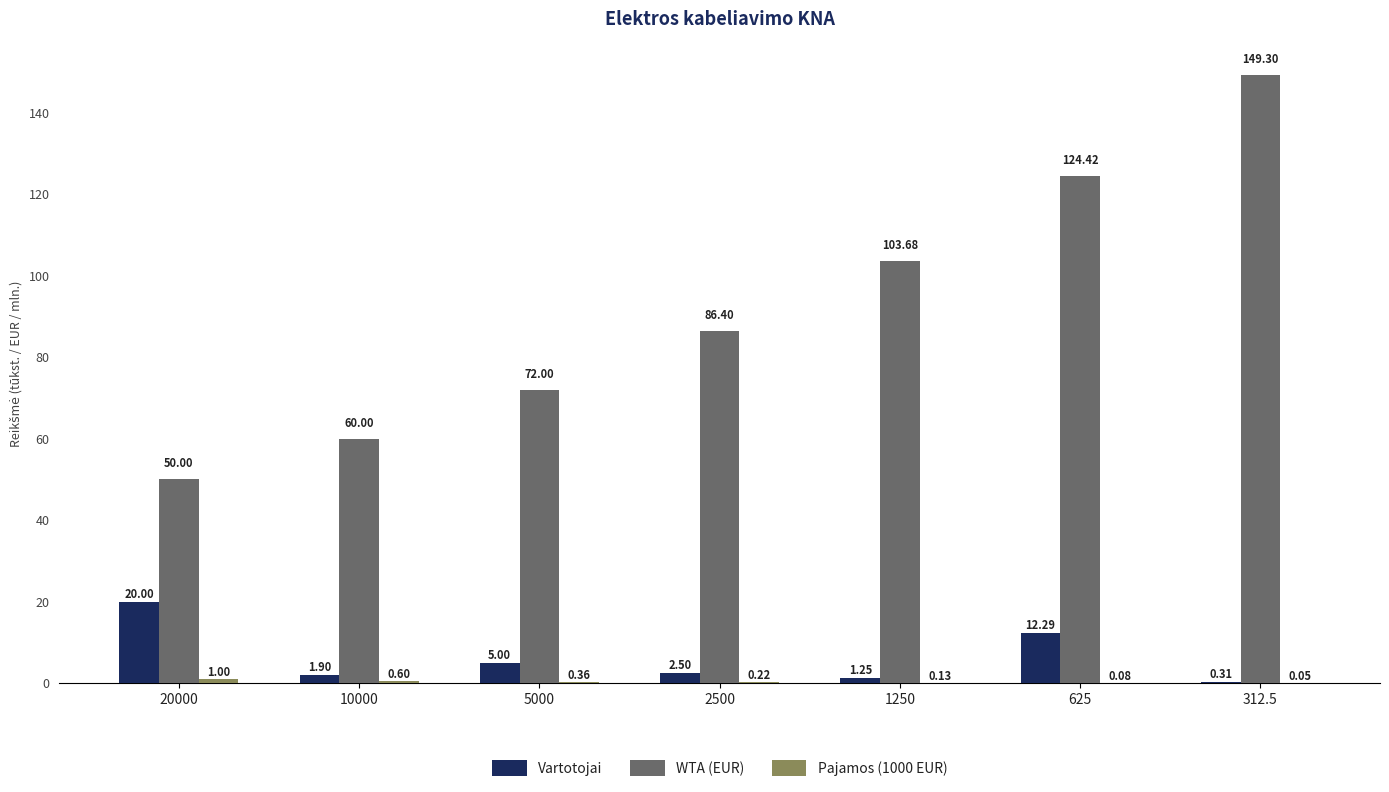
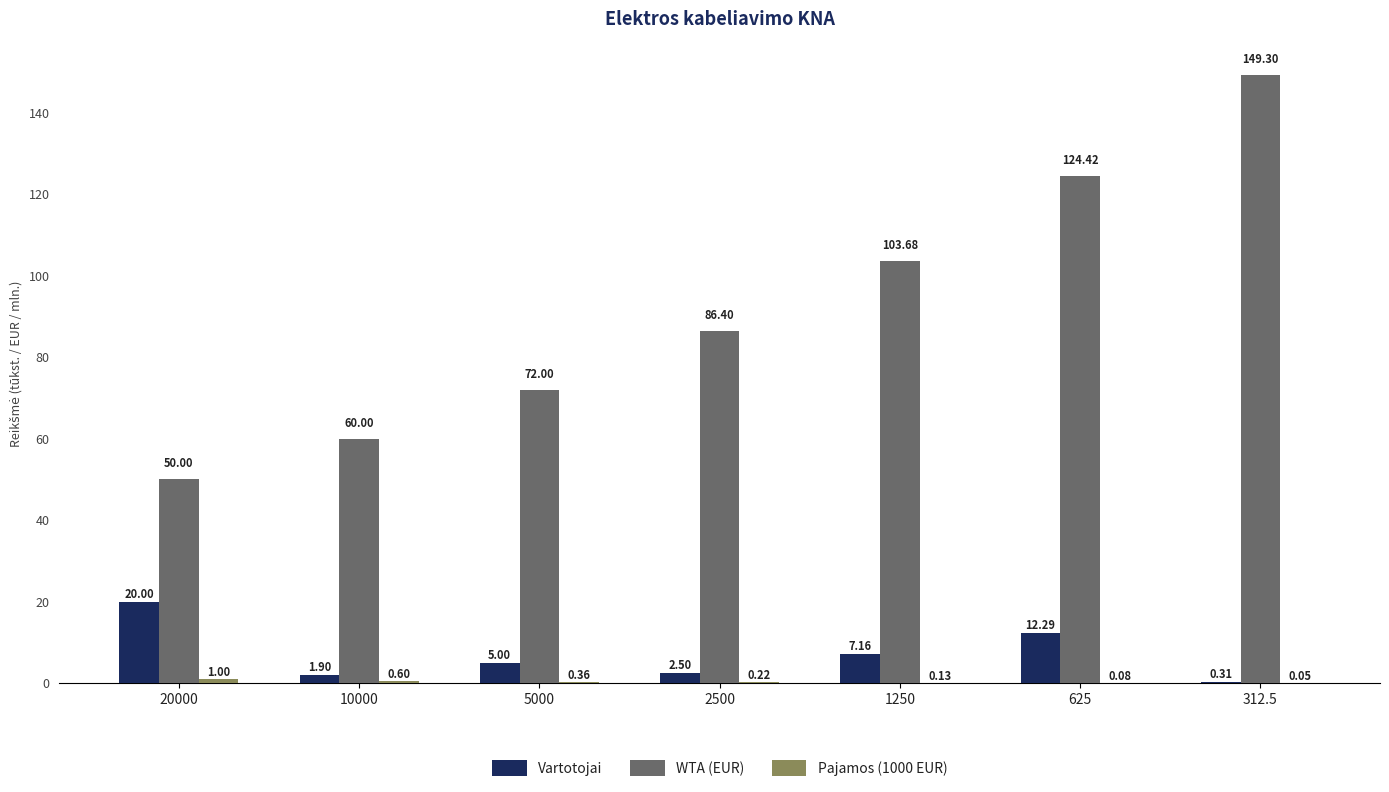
Vartotojai, 1250: 1.25 -> 7.16
